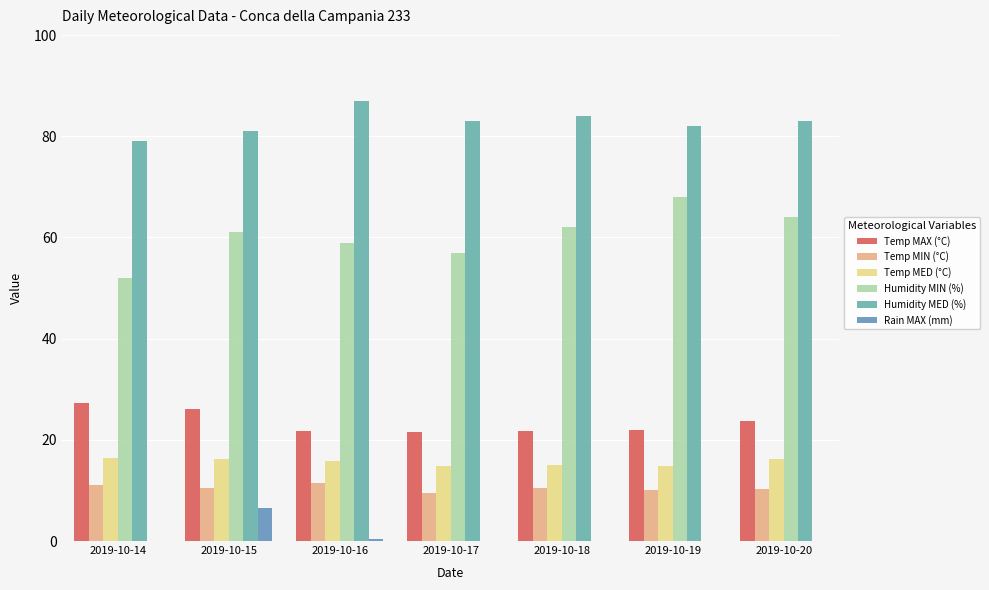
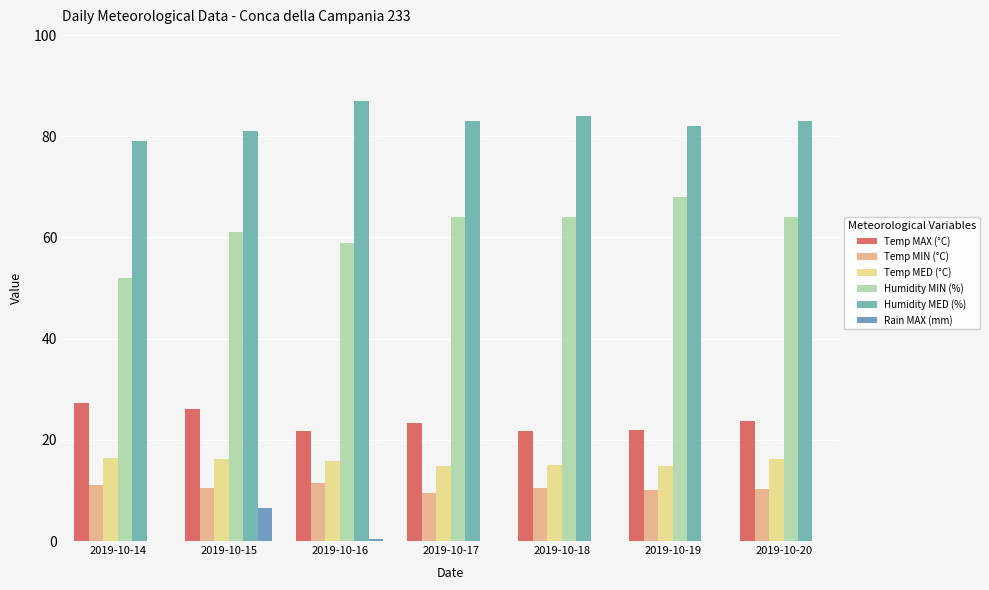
Temp MAX (°C), 2019-10-17: 22 -> 23
Humidity MIN (%), 2019-10-17: 57 -> 64
Humidity MIN (%), 2019-10-18: 62 -> 64
